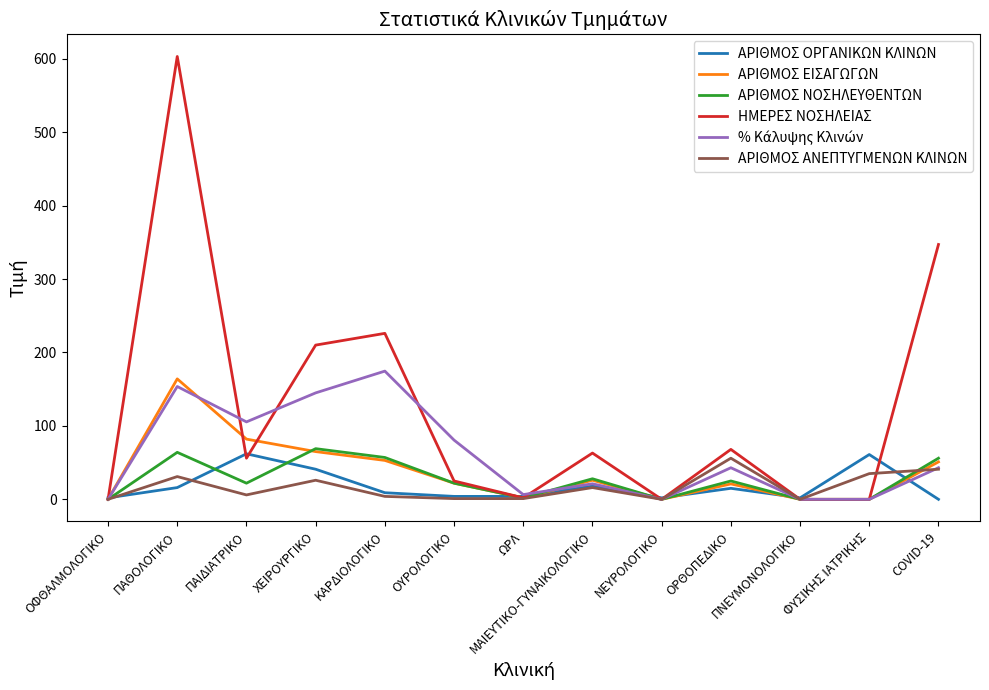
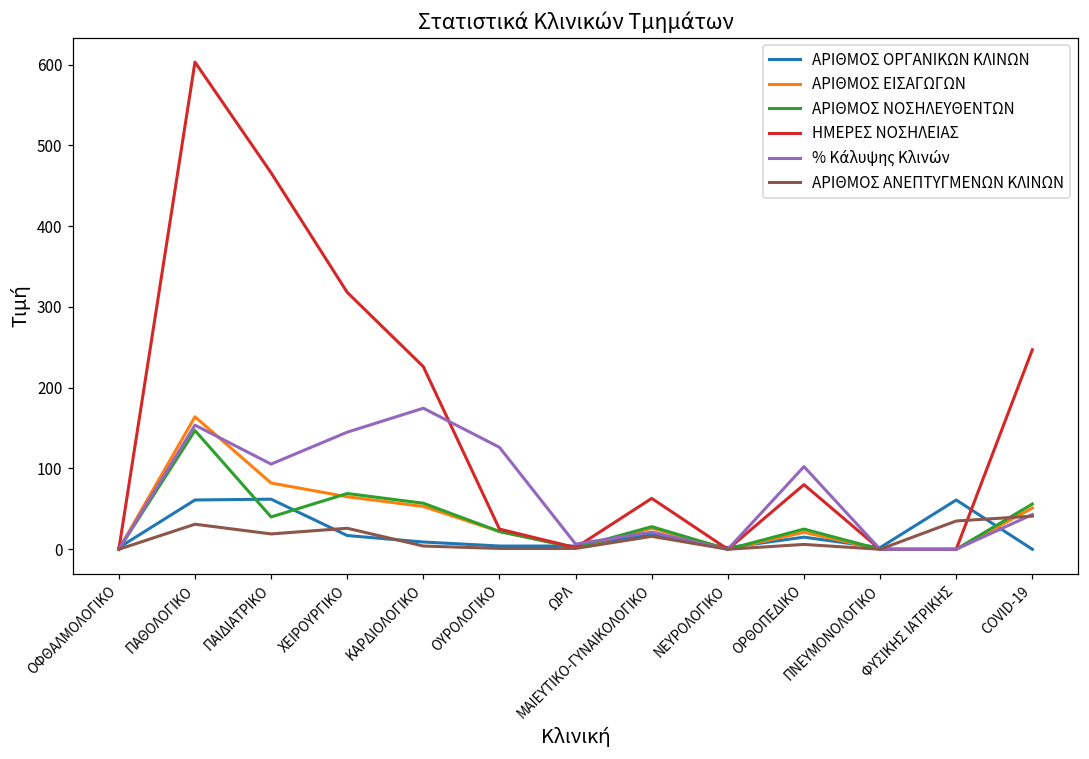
ΑΡΙΘΜΟΣ ΟΡΓΑΝΙΚΩΝ ΚΛΙΝΩΝ, ΠΑΘΟΛΟΓΙΚΟ: 20 -> 60
ΑΡΙΘΜΟΣ ΝΟΣΗΛΕΥΘΕΝΤΩΝ, ΠΑΘΟΛΟΓΙΚΟ: 60 -> 150
ΑΡΙΘΜΟΣ ΝΟΣΗΛΕΥΘΕΝΤΩΝ, ΠΑΙΔΙΑΤΡΙΚΟ: 20 -> 40
ΗΜΕΡΕΣ ΝΟΣΗΛΕΙΑΣ, ΠΑΙΔΙΑΤΡΙΚΟ: 60 -> 470
ΑΡΙΘΜΟΣ ΑΝΕΠΤΥΓΜΕΝΩΝ ΚΛΙΝΩΝ, ΠΑΙΔΙΑΤΡΙΚΟ: 10 -> 20
ΑΡΙΘΜΟΣ ΟΡΓΑΝΙΚΩΝ ΚΛΙΝΩΝ, ΧΕΙΡΟΥΡΓΙΚΟ: 40 -> 20
ΗΜΕΡΕΣ ΝΟΣΗΛΕΙΑΣ, ΧΕΙΡΟΥΡΓΙΚΟ: 210 -> 320
% Κάλυψης Κλινών, ΟΥΡΟΛΟΓΙΚΟ: 80 -> 130
ΗΜΕΡΕΣ ΝΟΣΗΛΕΙΑΣ, ΟΡΘΟΠΕΔΙΚΟ: 70 -> 80
% Κάλυψης Κλινών, ΟΡΘΟΠΕΔΙΚΟ: 40 -> 100
ΑΡΙΘΜΟΣ ΑΝΕΠΤΥΓΜΕΝΩΝ ΚΛΙΝΩΝ, ΟΡΘΟΠΕΔΙΚΟ: 60 -> 10
ΗΜΕΡΕΣ ΝΟΣΗΛΕΙΑΣ, COVID-19: 350 -> 250
